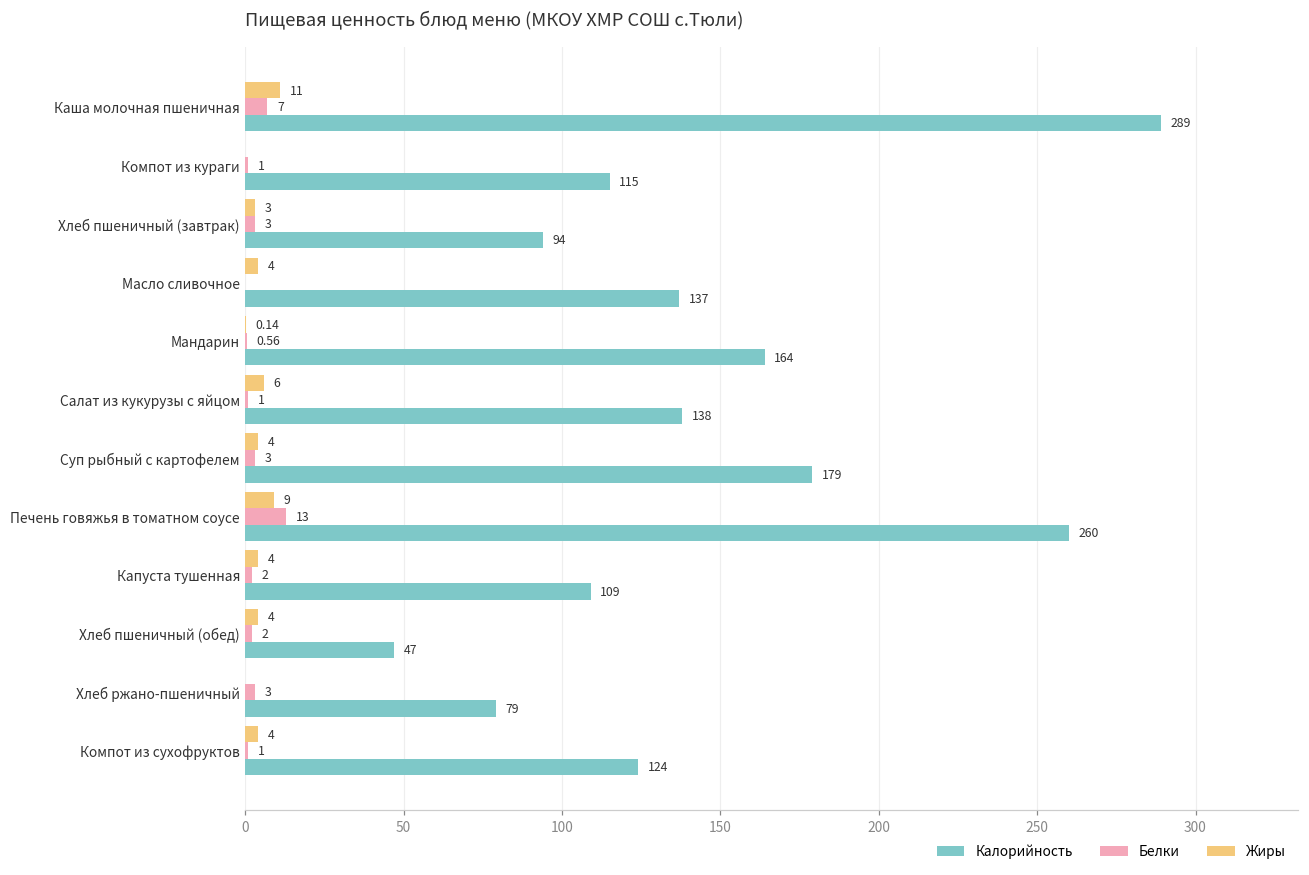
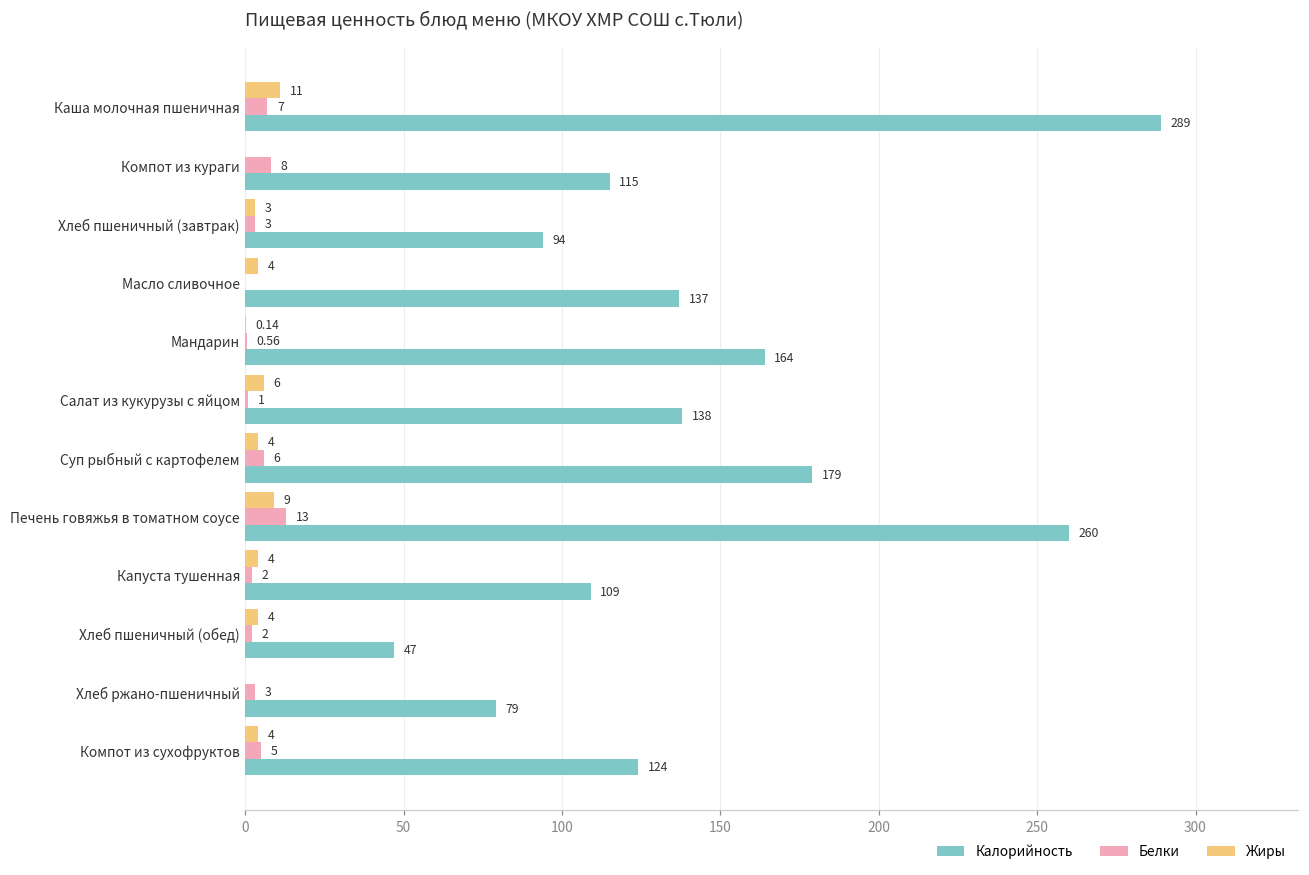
Белки, Компот из кураги: 1 -> 8
Белки, Суп рыбный с картофелем: 3 -> 6
Белки, Компот из сухофруктов: 1 -> 5
